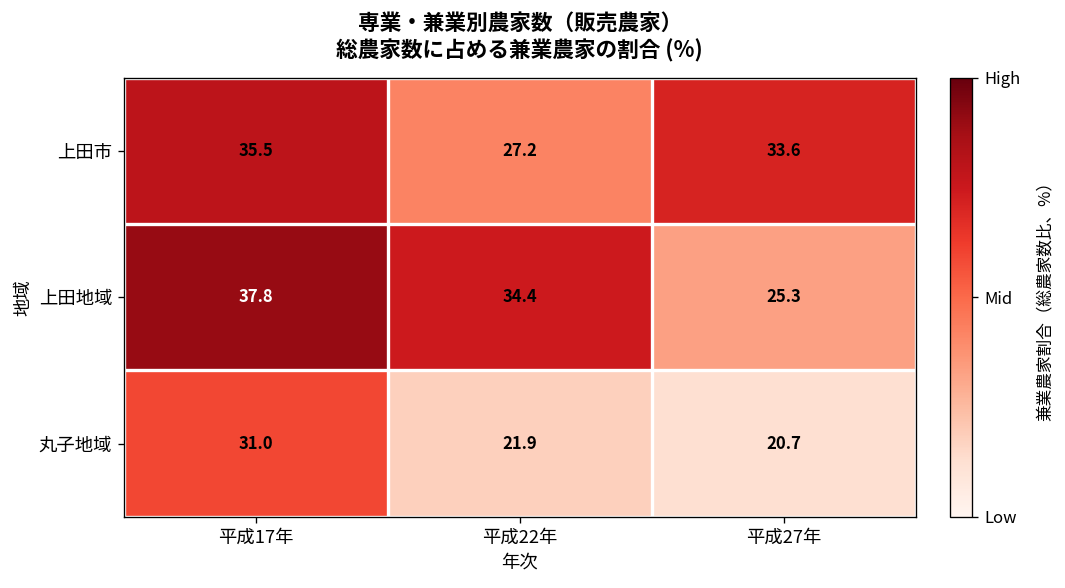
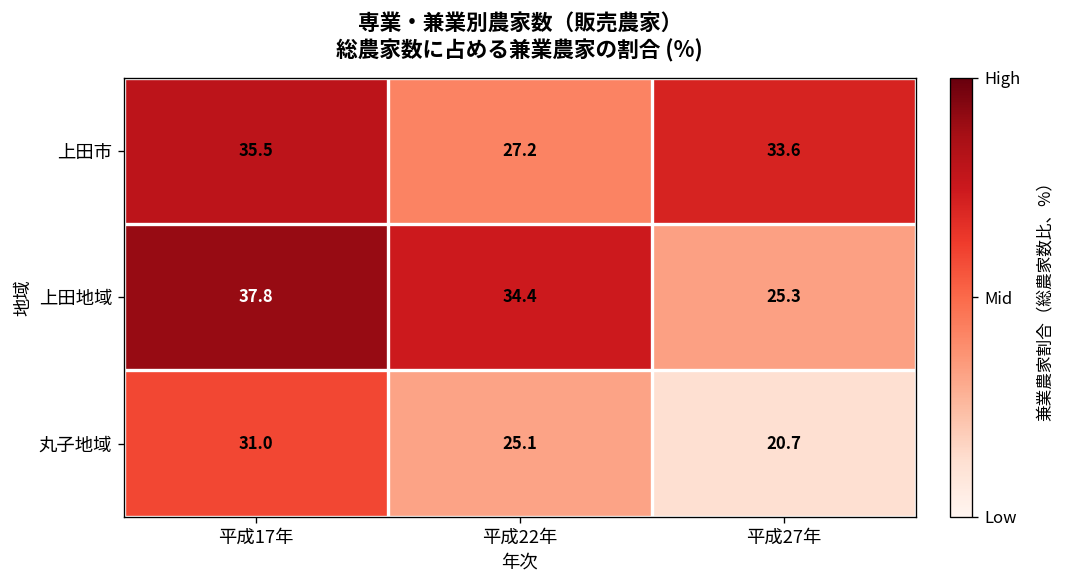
丸子地域, 平成22年: 21.9 -> 25.1
